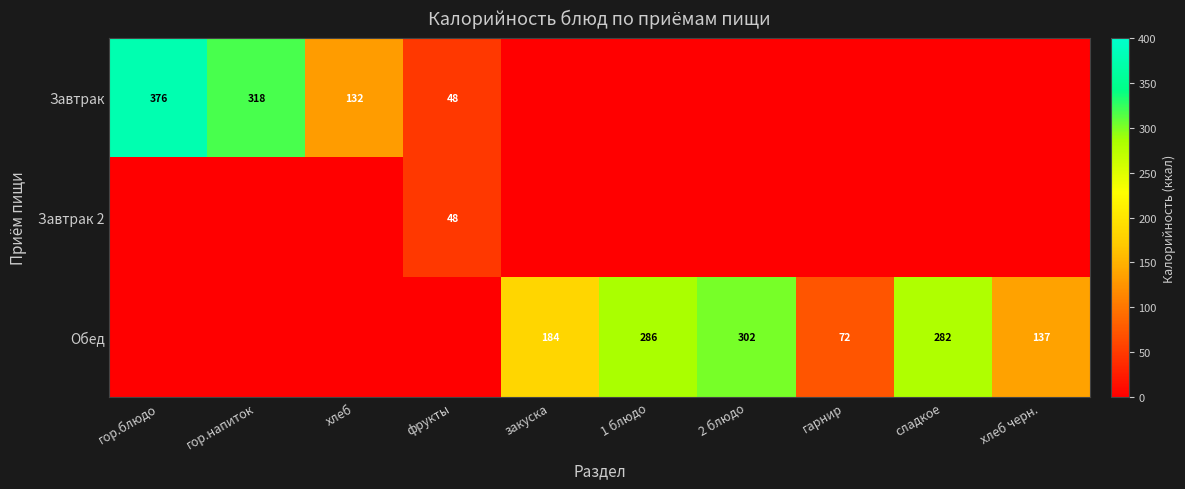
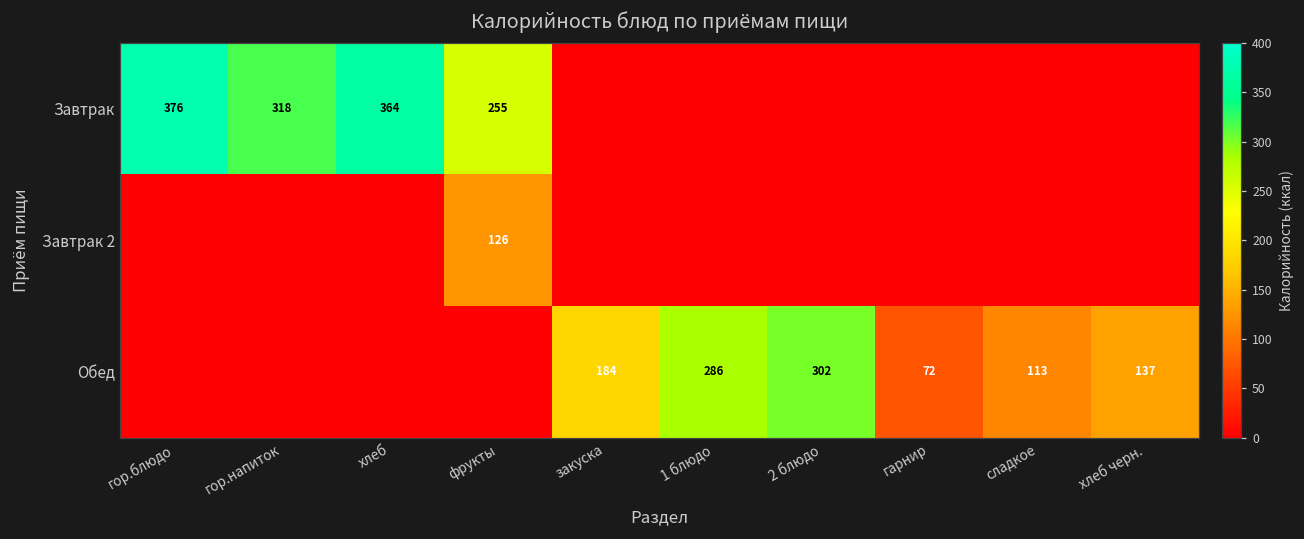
Завтрак, хлеб: 132 -> 364
Завтрак, фрукты: 48 -> 255
Завтрак 2, фрукты: 48 -> 126
Обед, сладкое: 282 -> 113
